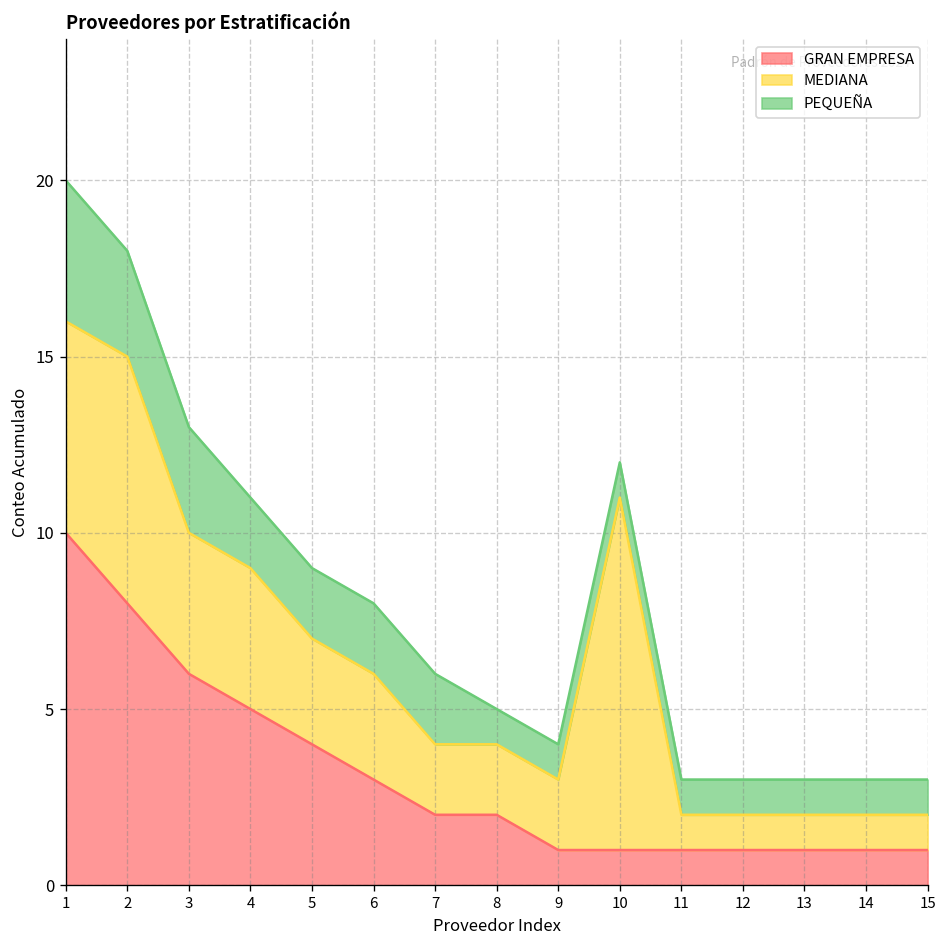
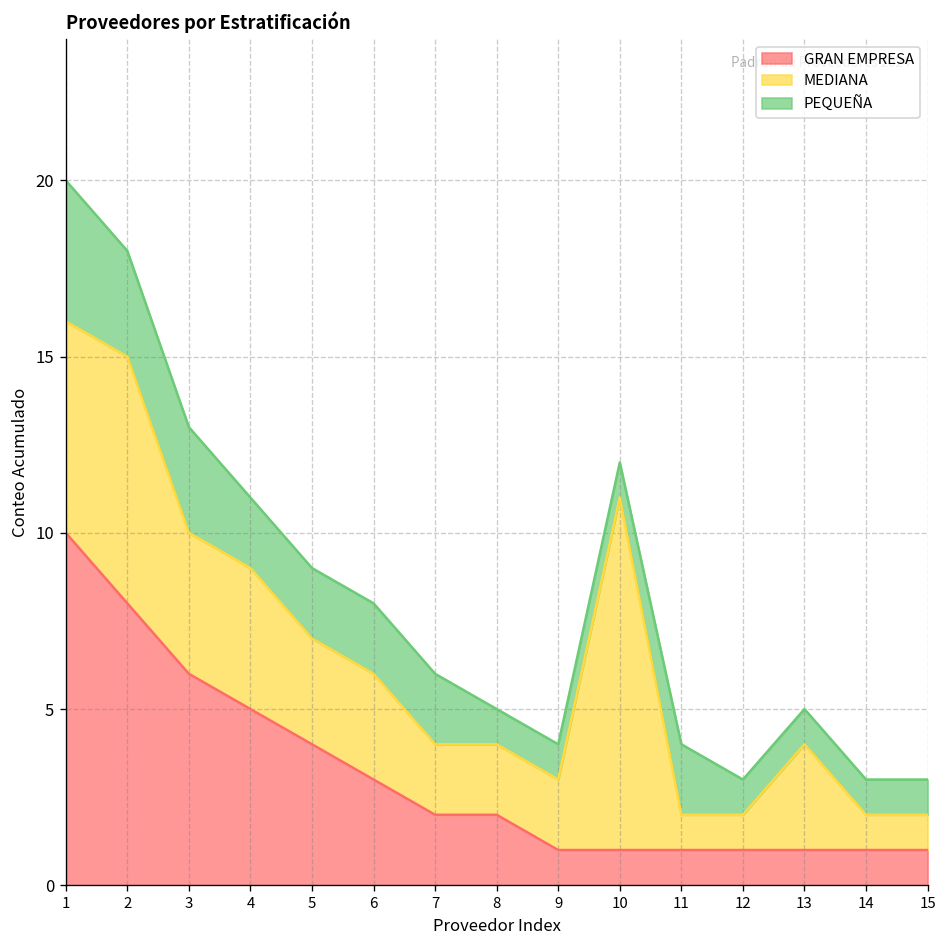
PEQUEÑA, 11: 1 -> 2
MEDIANA, 13: 1 -> 3
